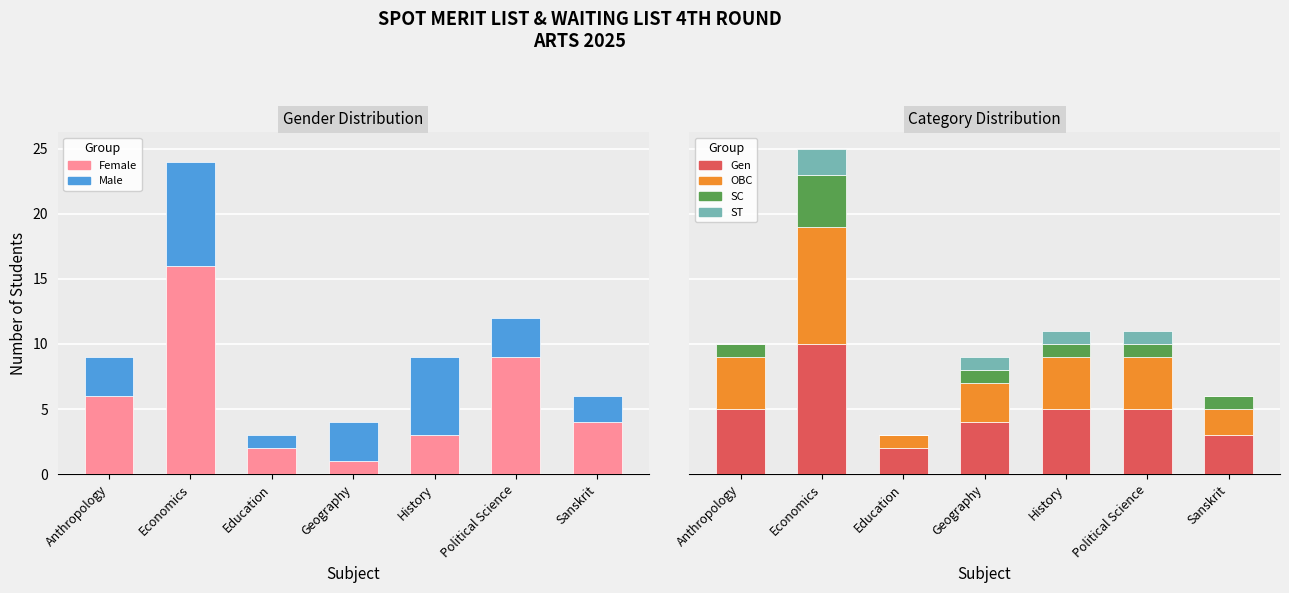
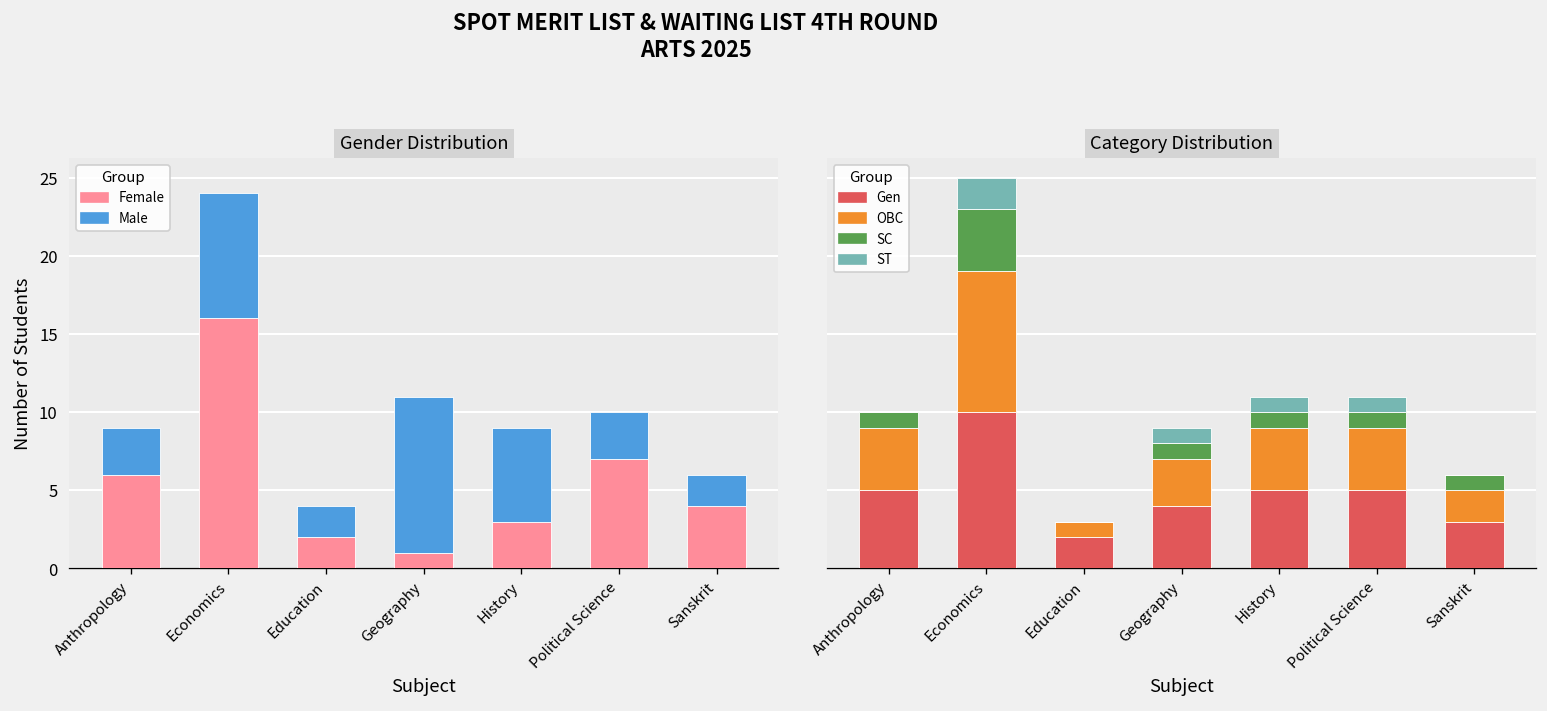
Gender Distribution, Male, Education: 1 -> 2
Gender Distribution, Male, Geography: 3 -> 10
Gender Distribution, Female, Political Science: 9 -> 7
